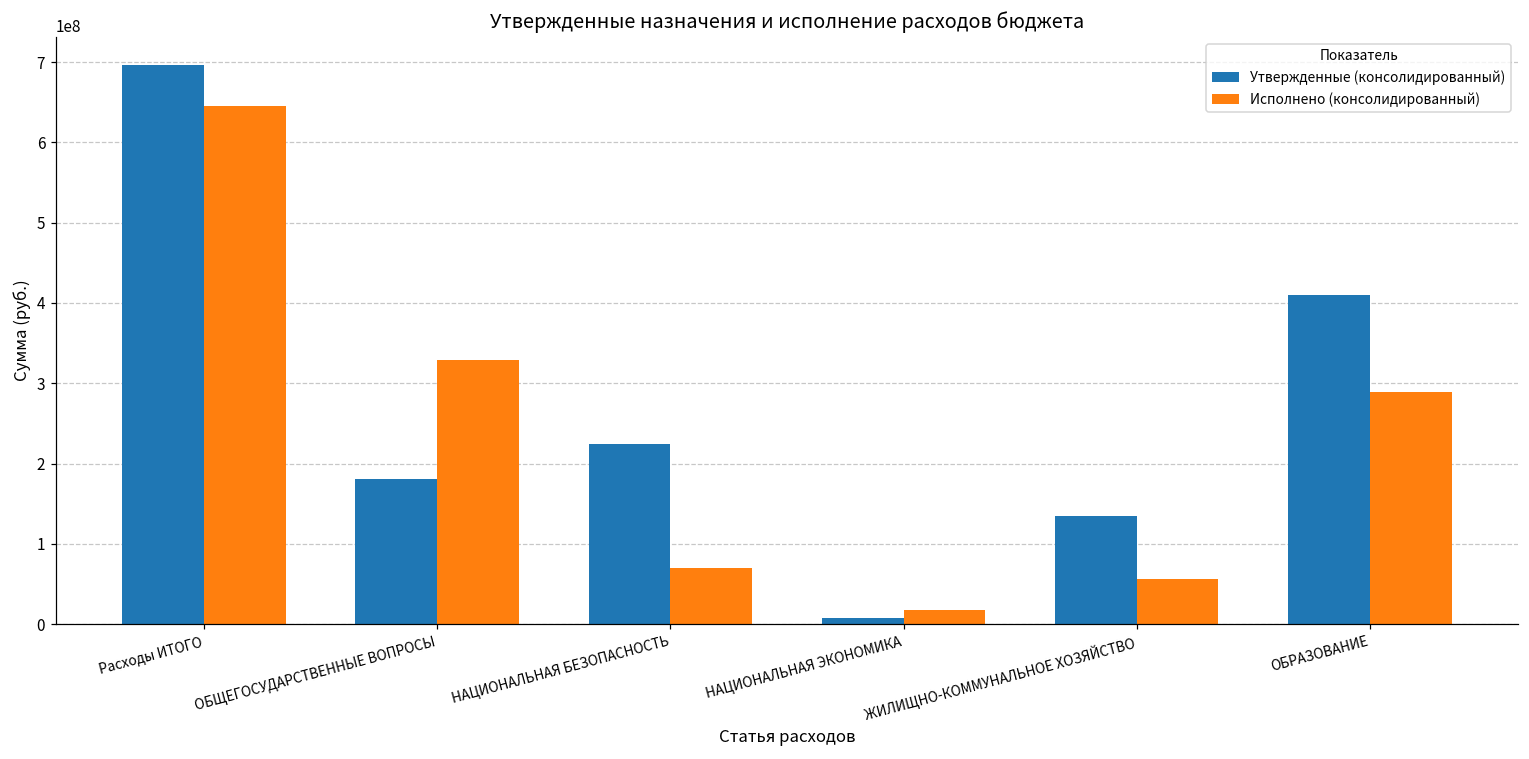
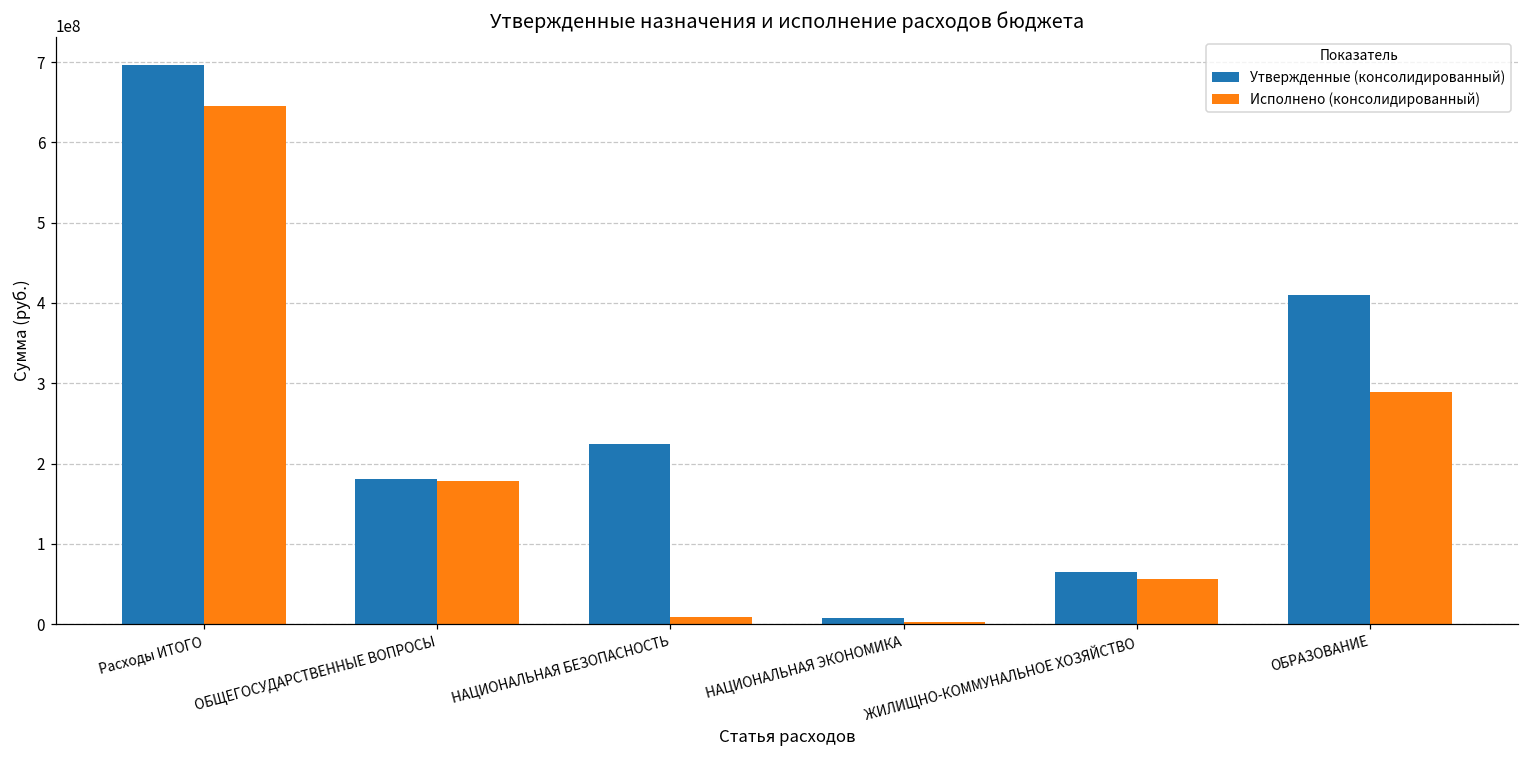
Исполнено (консолидированный), ОБЩЕГОСУДАРСТВЕННЫЕ ВОПРОСЫ: 330000000 -> 180000000
Исполнено (консолидированный), НАЦИОНАЛЬНАЯ БЕЗОПАСНОСТЬ: 70000000 -> 10000000
Исполнено (консолидированный), НАЦИОНАЛЬНАЯ ЭКОНОМИКА: 20000000 -> 0
Утвержденные (консолидированный), ЖИЛИЩНО-КОММУНАЛЬНОЕ ХОЗЯЙСТВО: 130000000 -> 60000000
